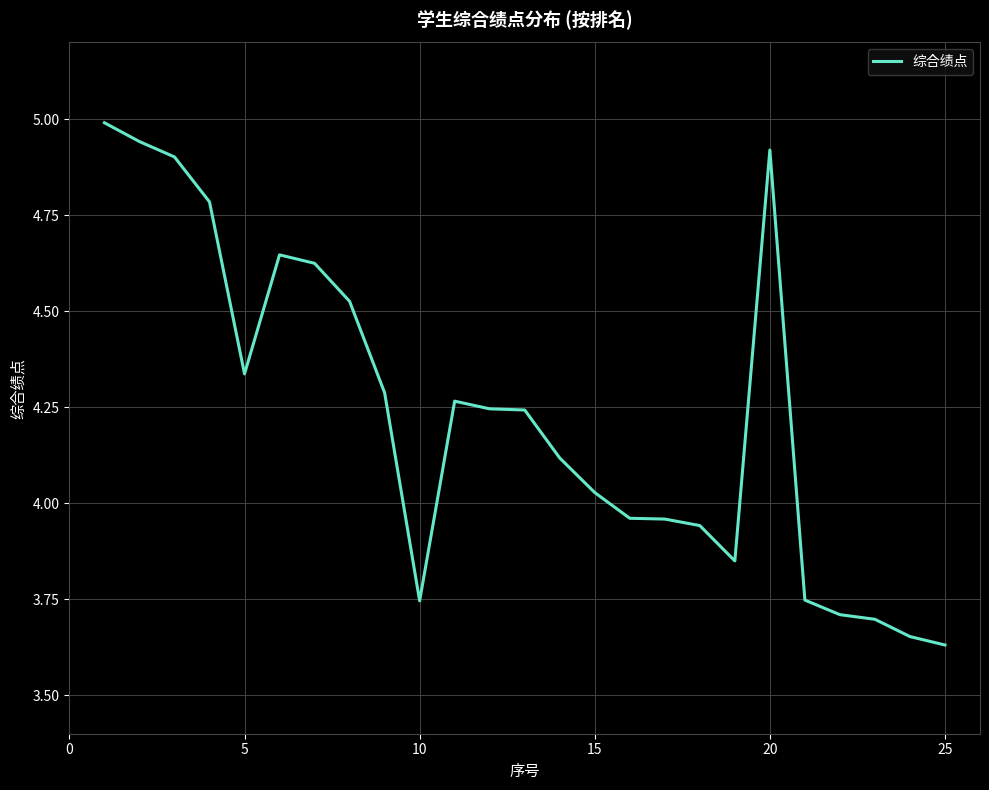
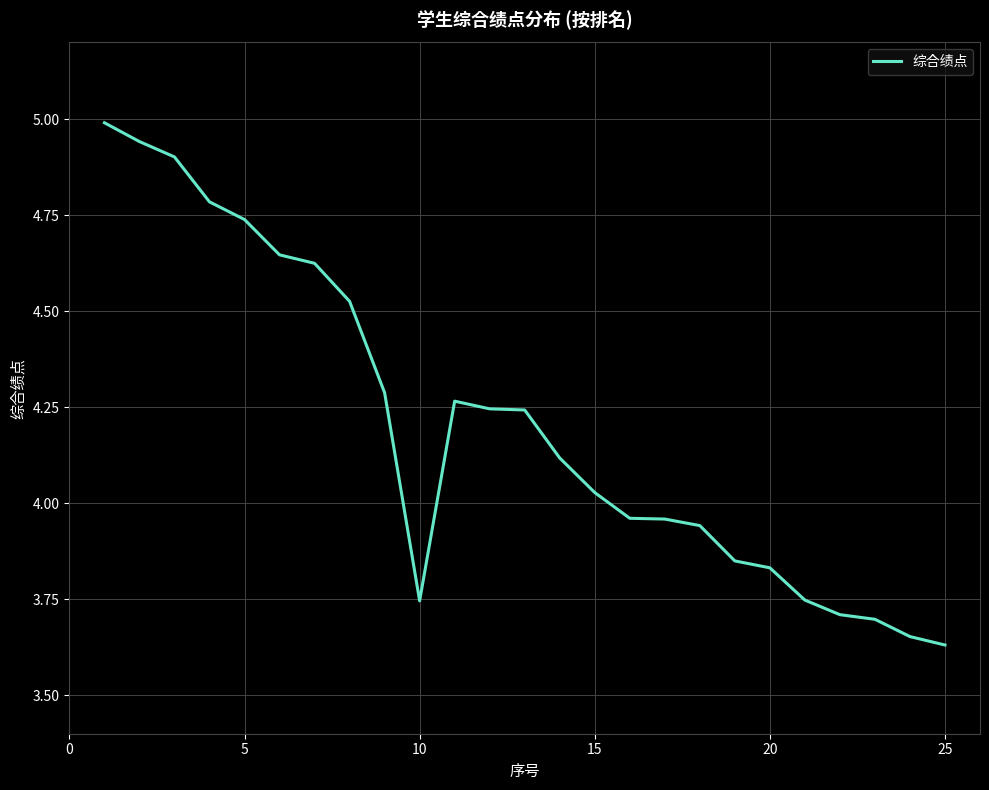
5: 4.34 -> 4.74
20: 4.92 -> 3.83
